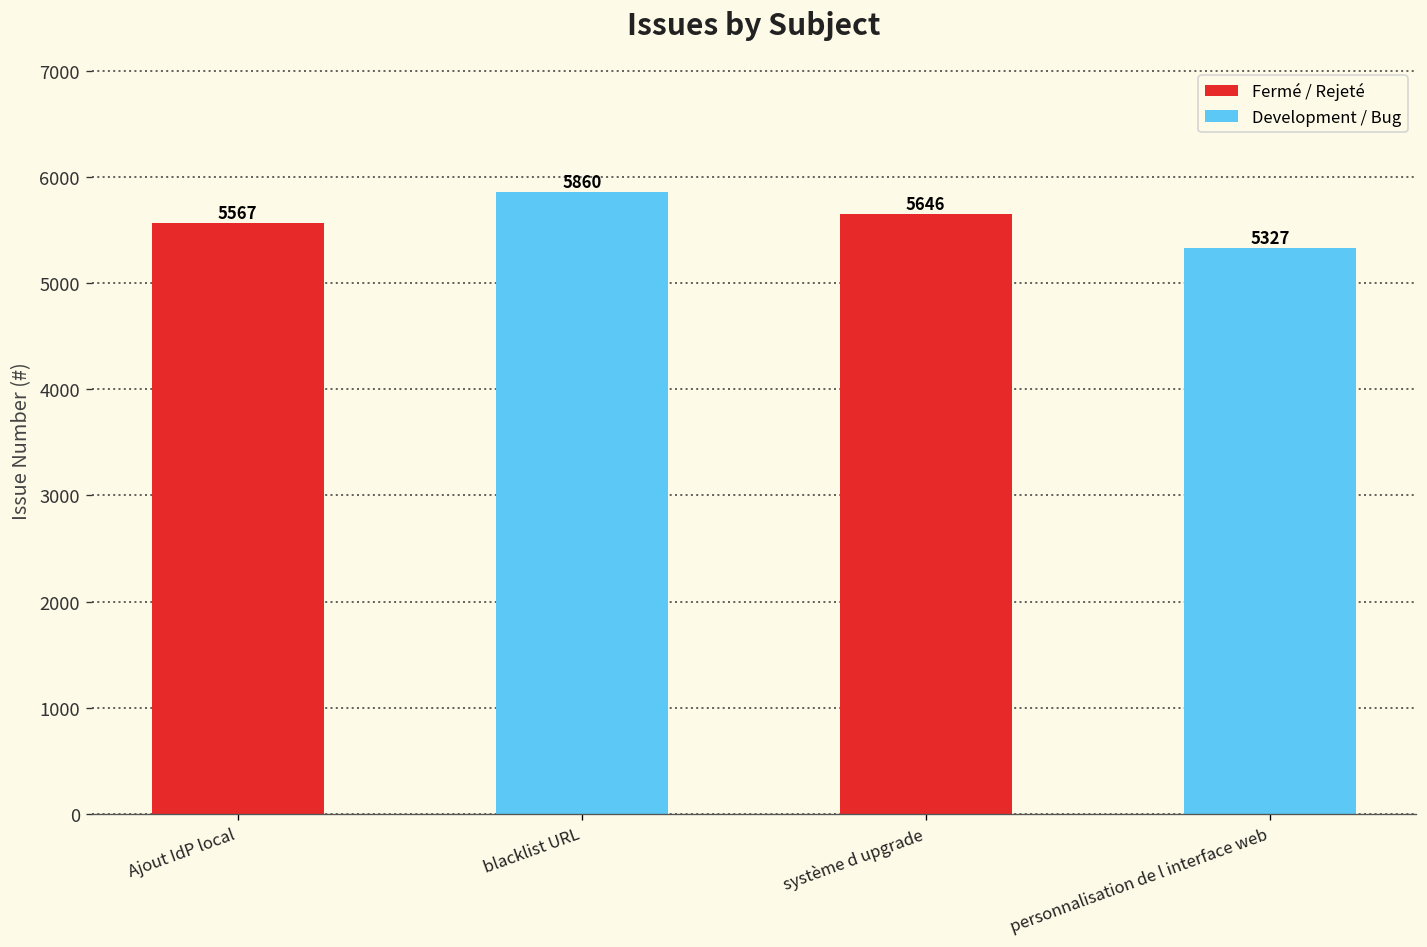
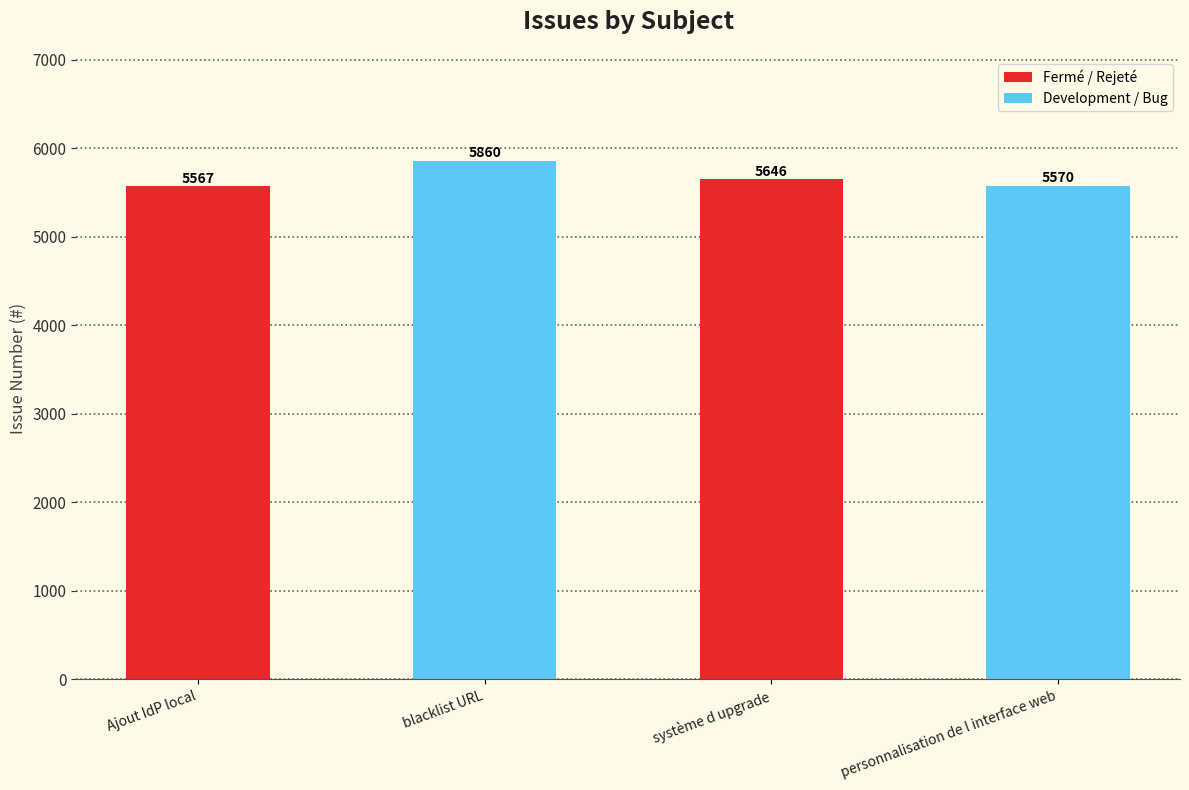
personnalisation de l interface web: 5327 -> 5570
